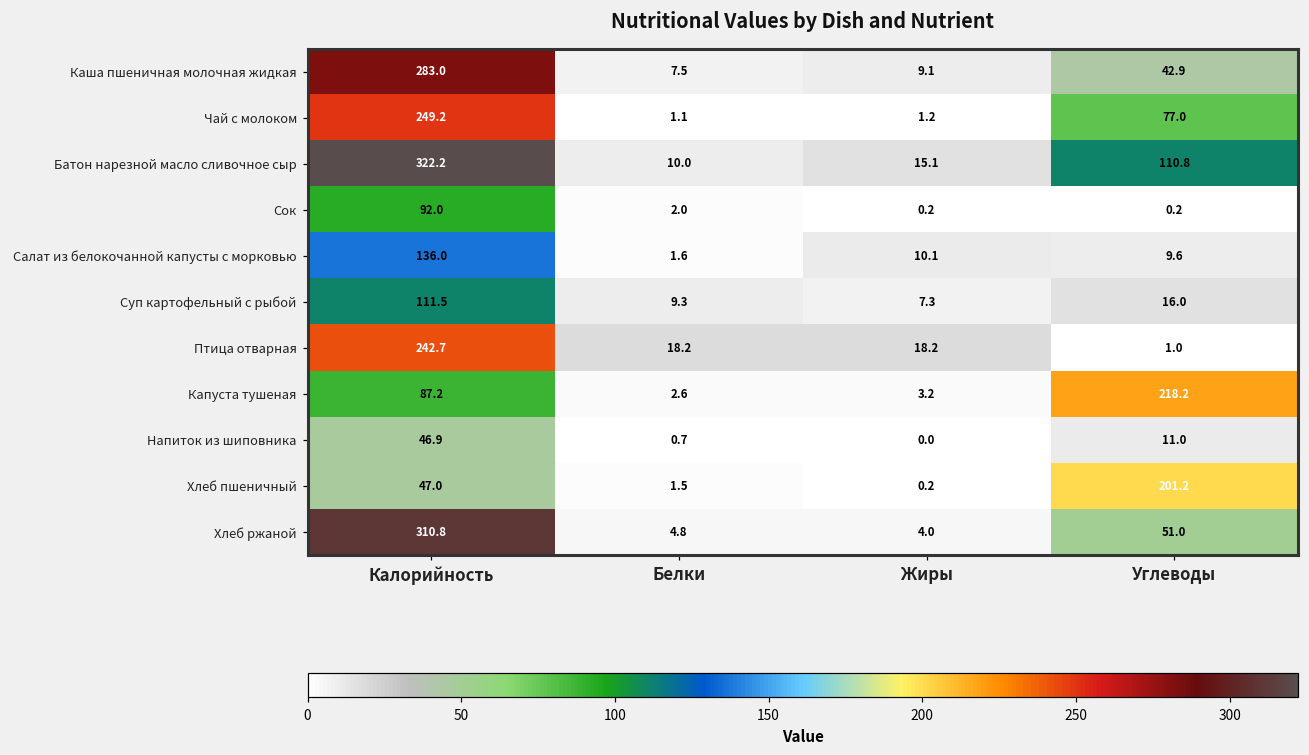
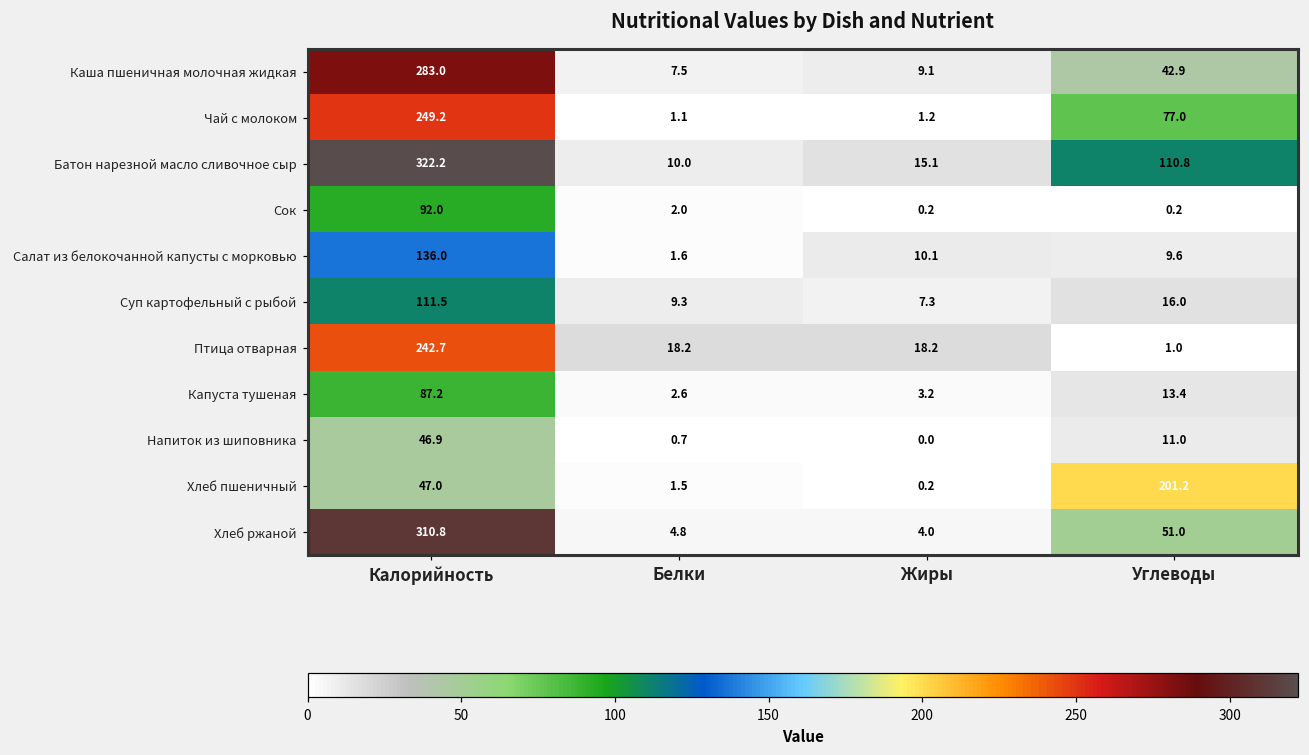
Капуста тушеная, Углеводы: 218.2 -> 13.4
